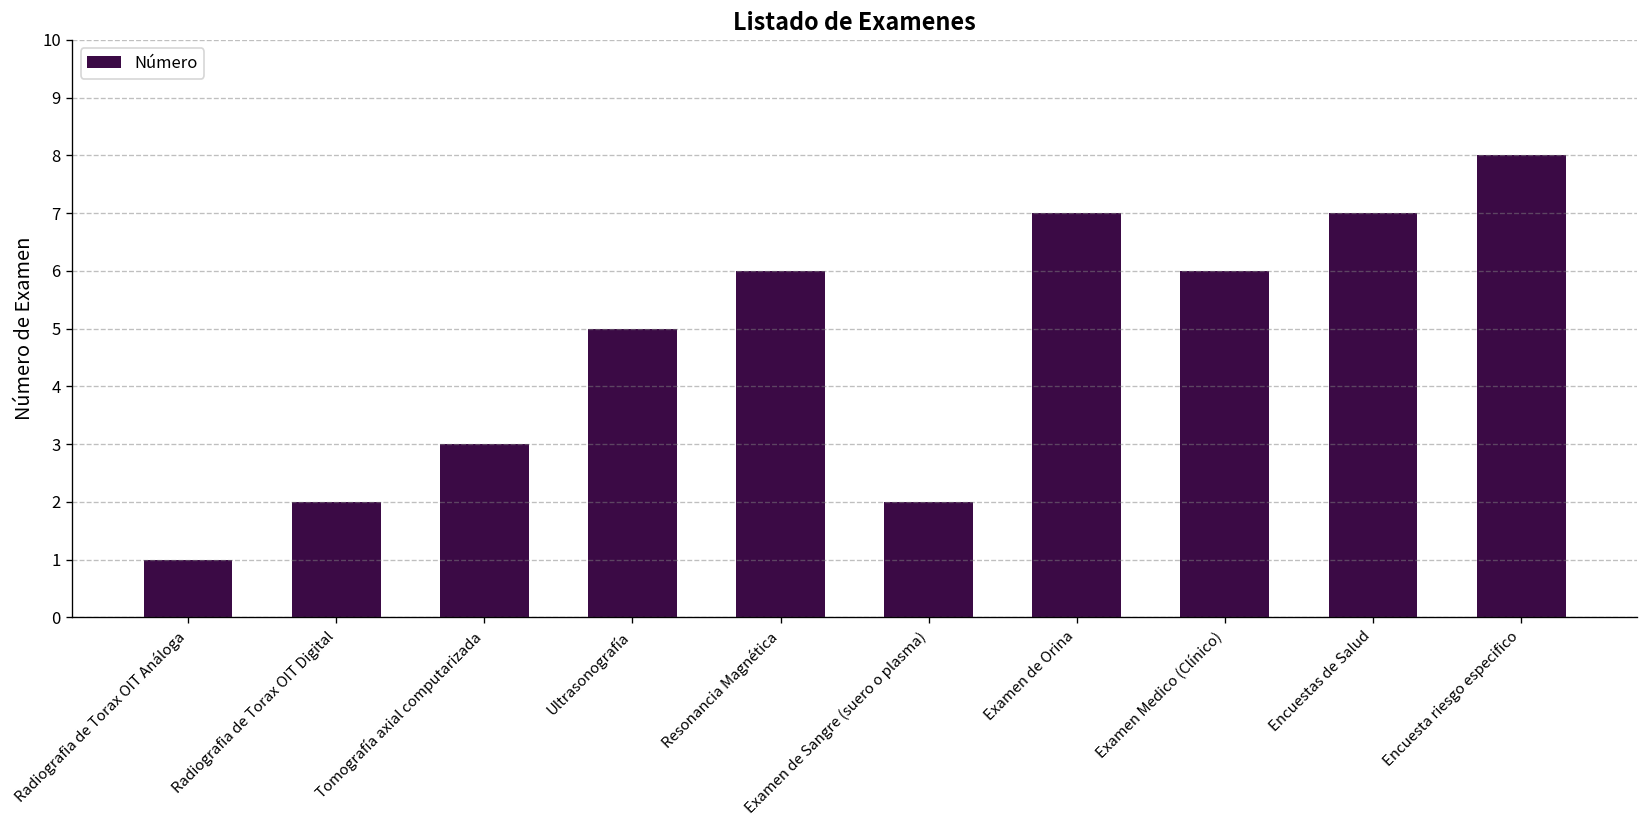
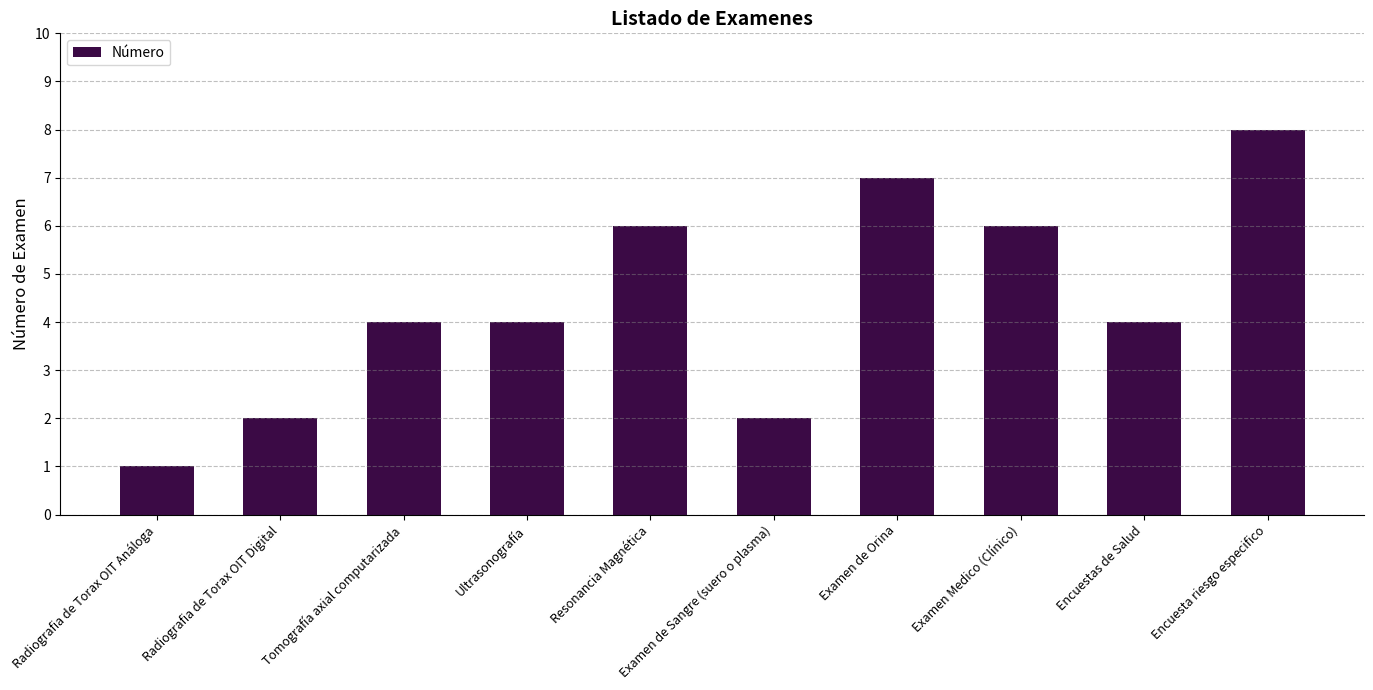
Tomografía axial computarizada: 3 -> 4
Ultrasonografía: 5 -> 4
Encuestas de Salud: 7 -> 4
